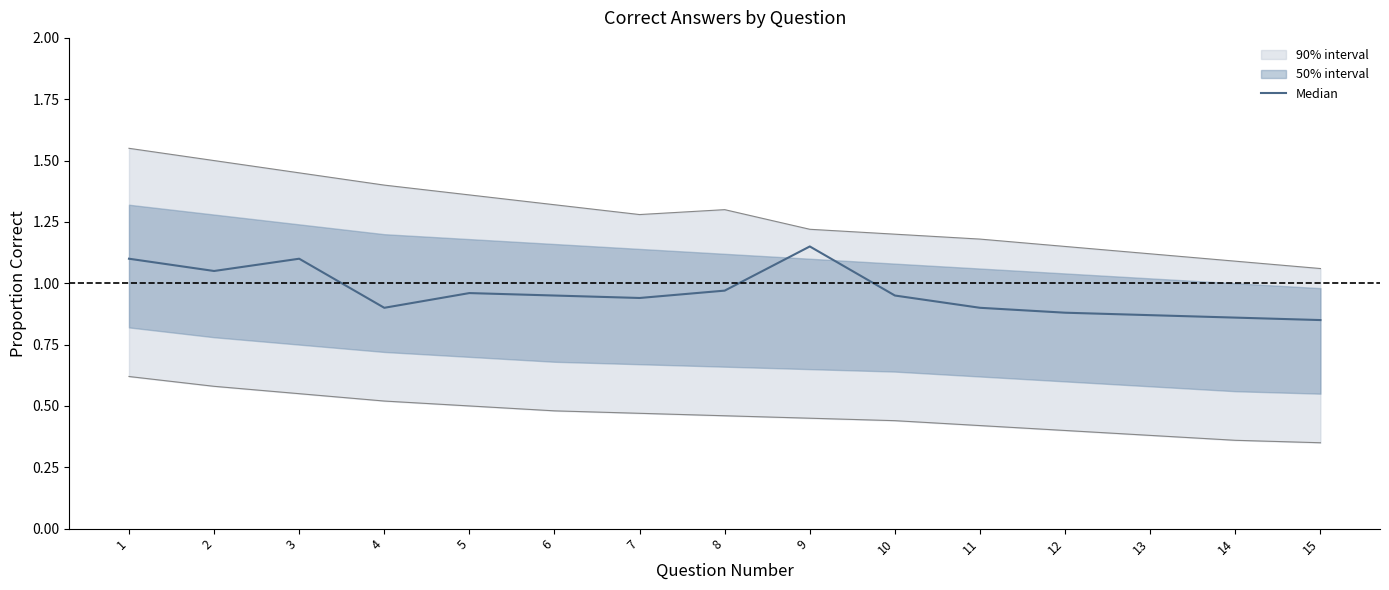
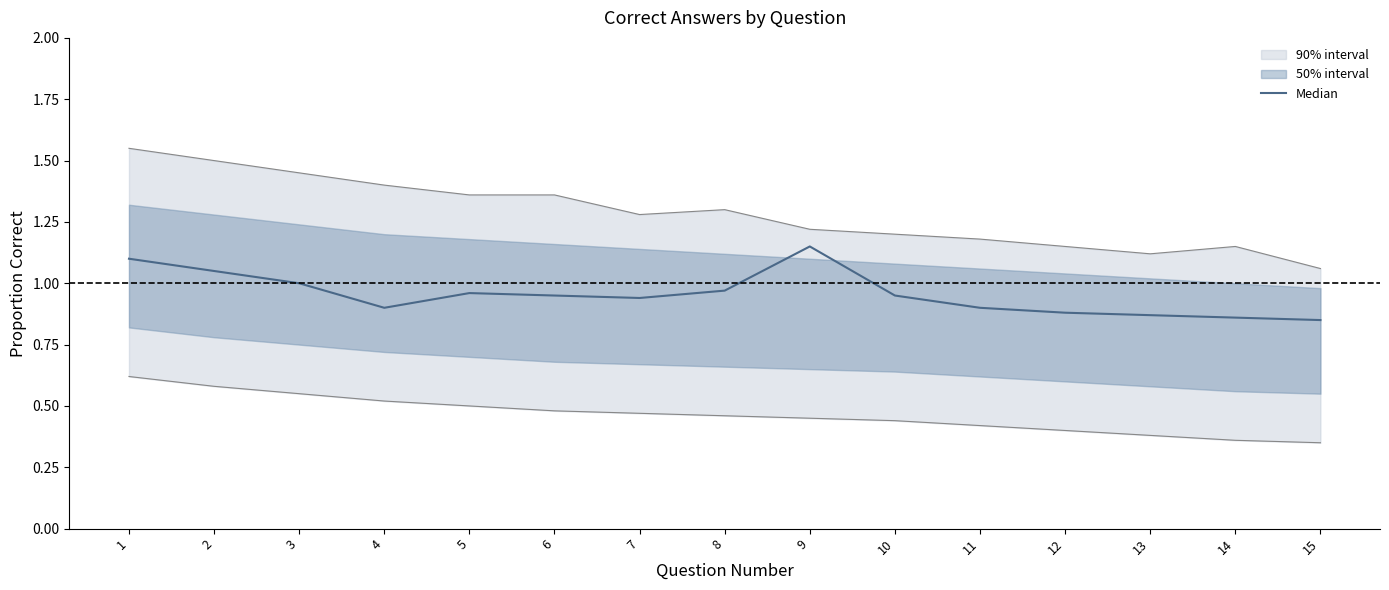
Median, 3: 1.1 -> 1.0
90% interval, 6: 1.32 -> 1.36
90% interval, 14: 1.09 -> 1.15
